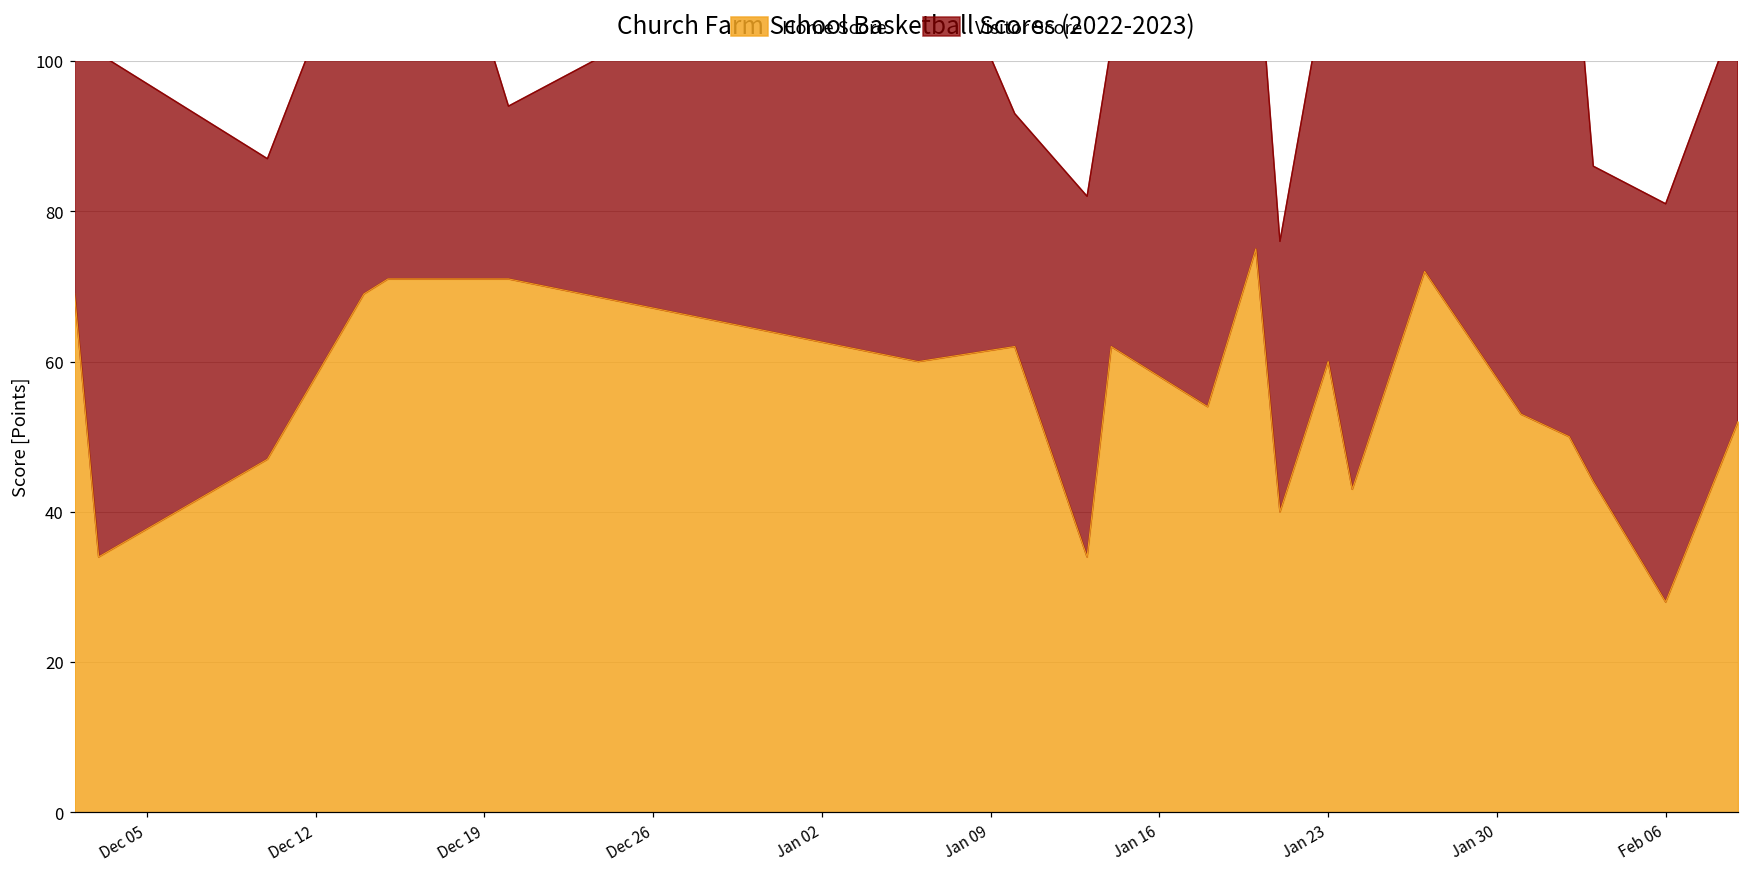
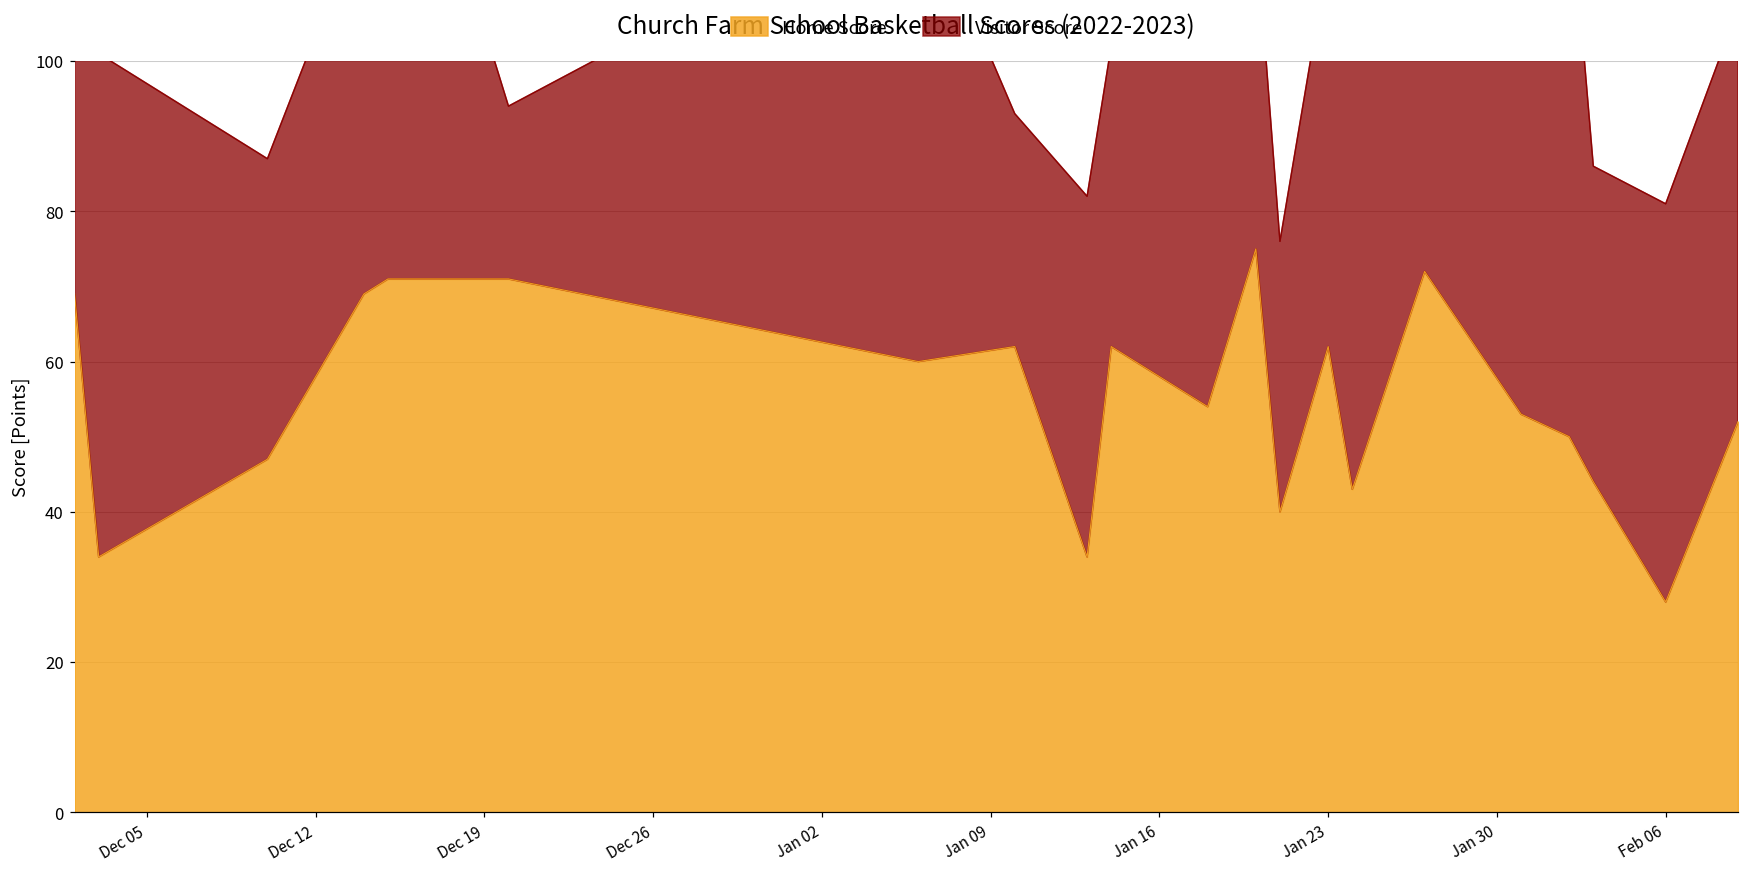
Home Score, Jan 23: 60 -> 62
